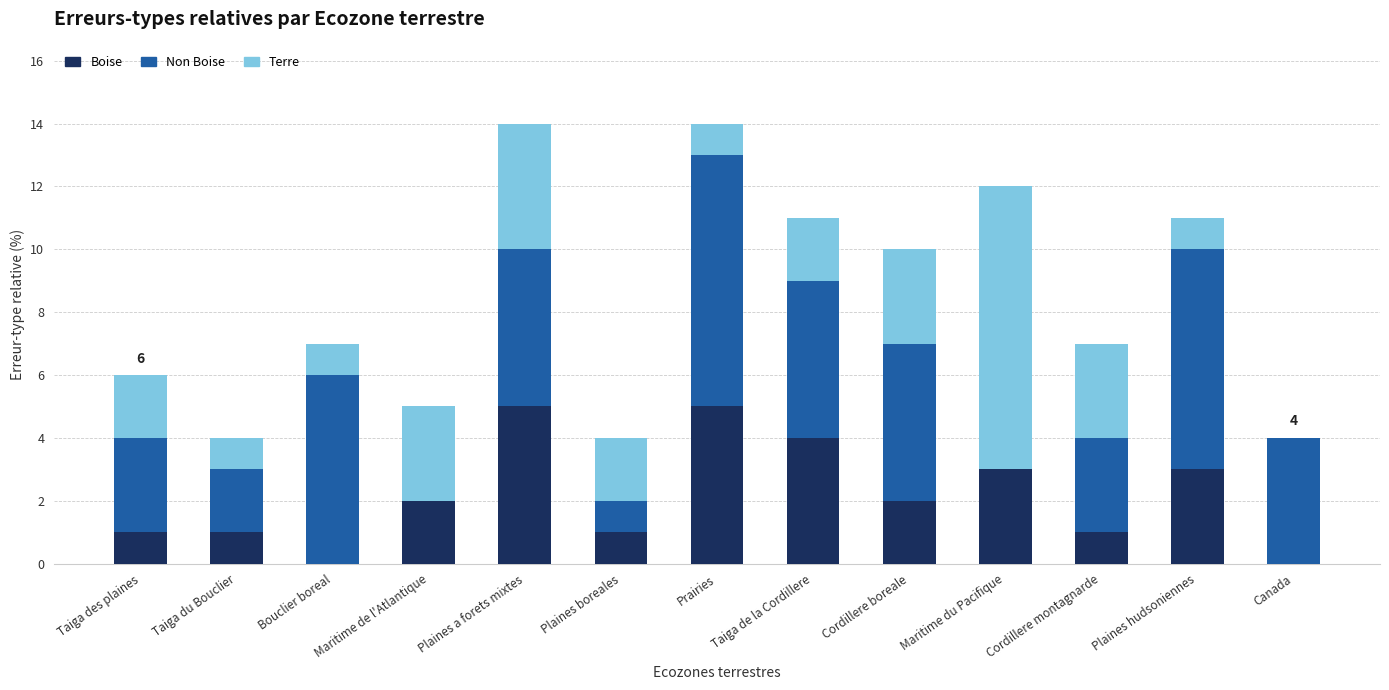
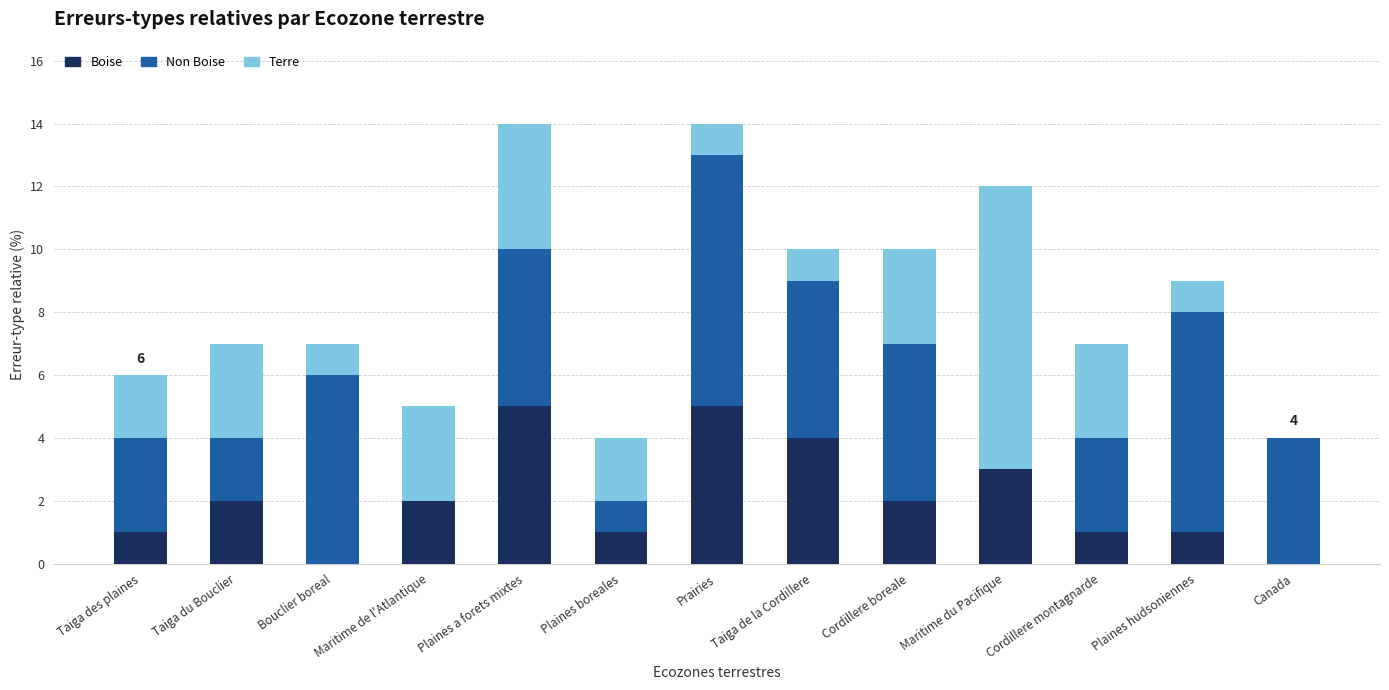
Boise, Taiga du Bouclier: 1 -> 2
Terre, Taiga du Bouclier: 1 -> 3
Terre, Taiga de la Cordillere: 2 -> 1
Boise, Plaines hudsoniennes: 3 -> 1
